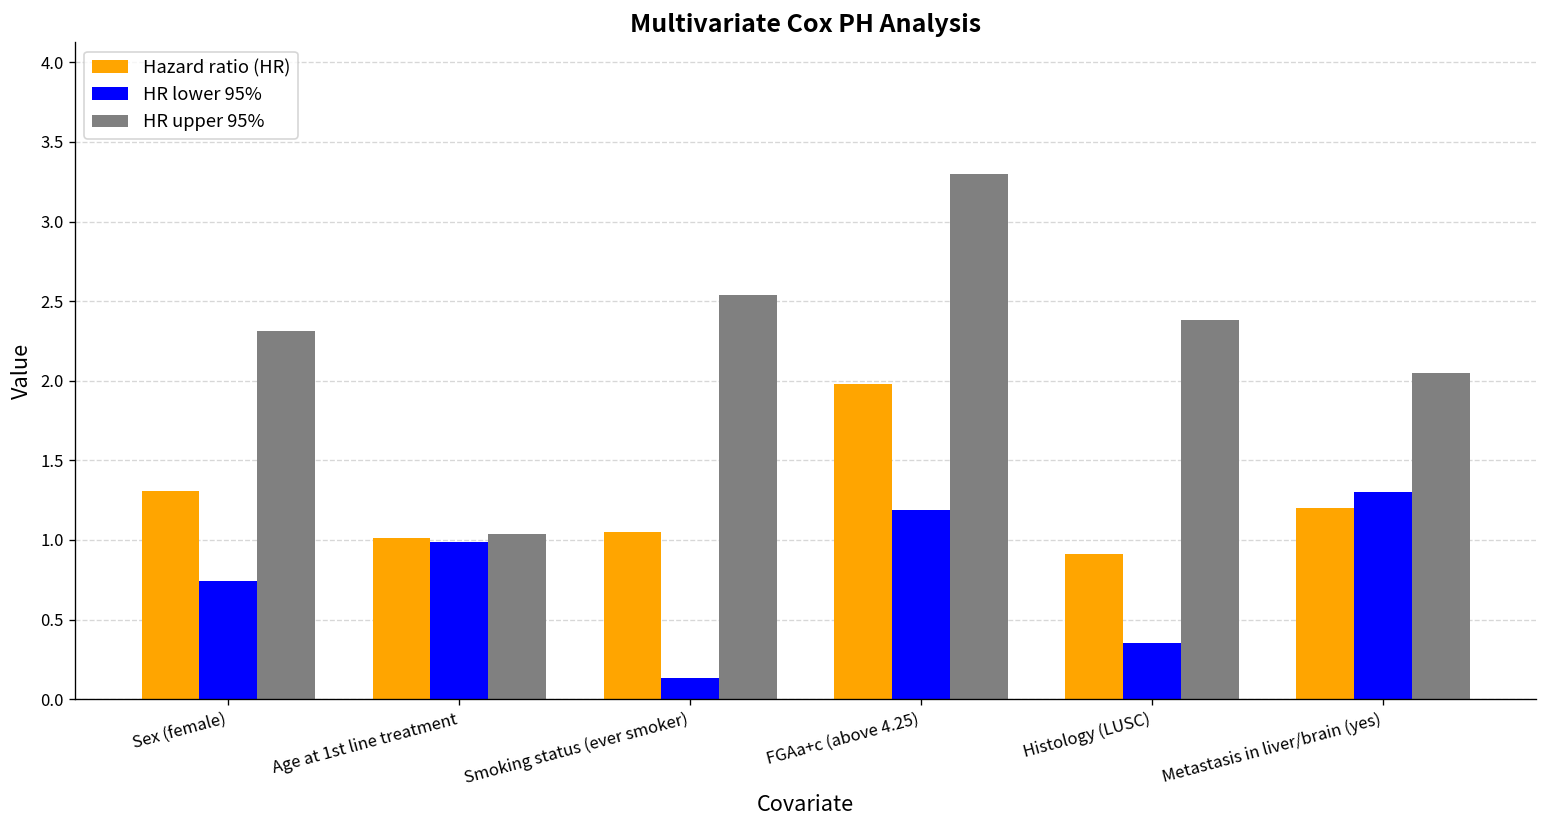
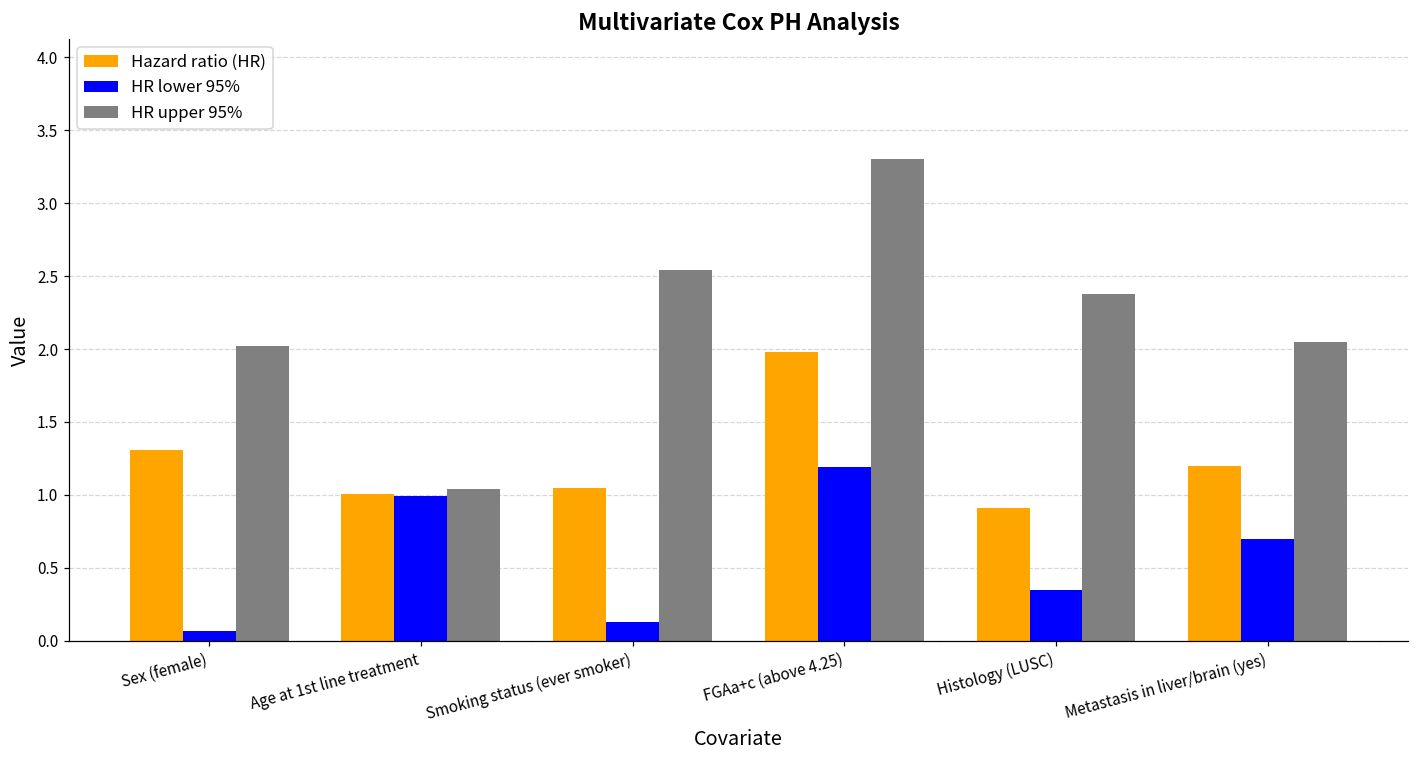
HR lower 95%, Sex (female): 0.74 -> 0.07
HR upper 95%, Sex (female): 2.31 -> 2.02
HR lower 95%, Metastasis in liver/brain (yes): 1.3 -> 0.7
